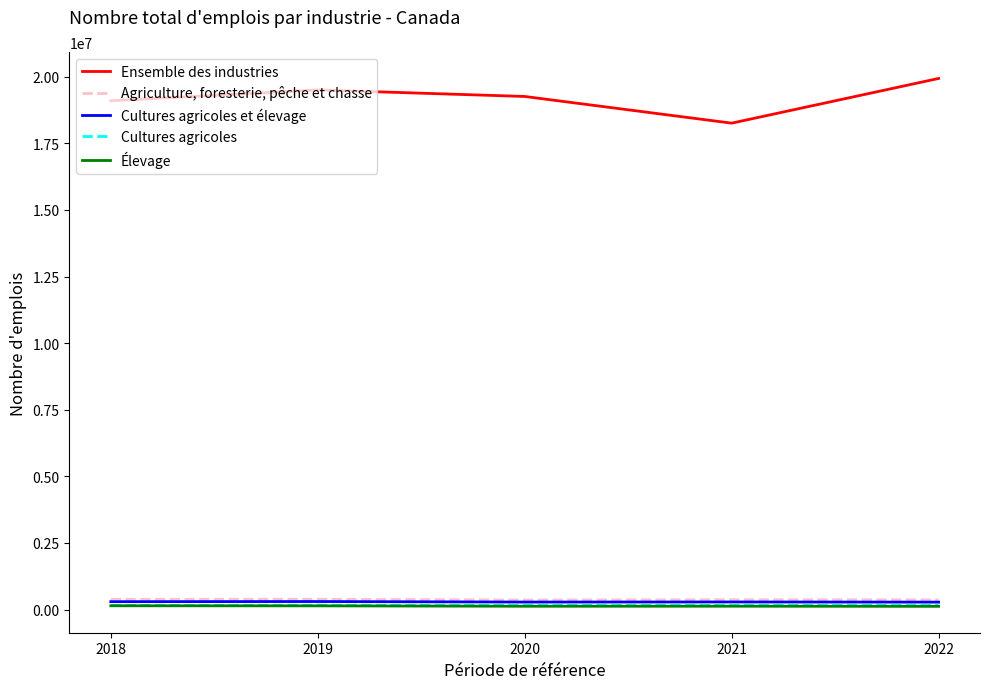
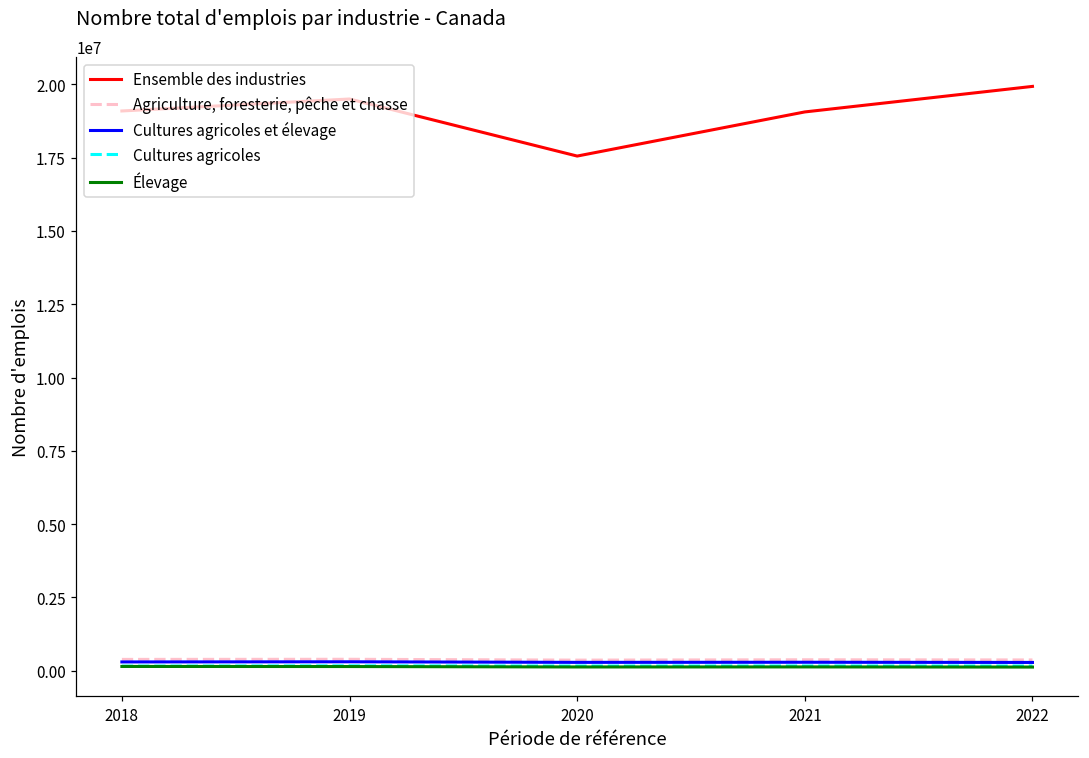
Ensemble des industries, 2020: 19300000 -> 17600000
Ensemble des industries, 2021: 18300000 -> 19100000
